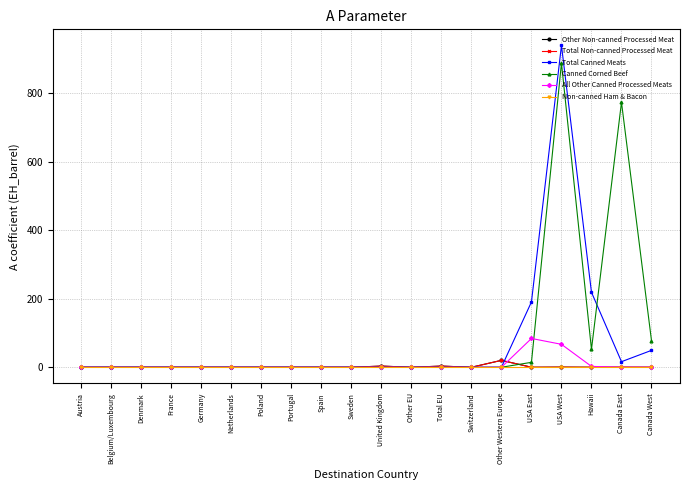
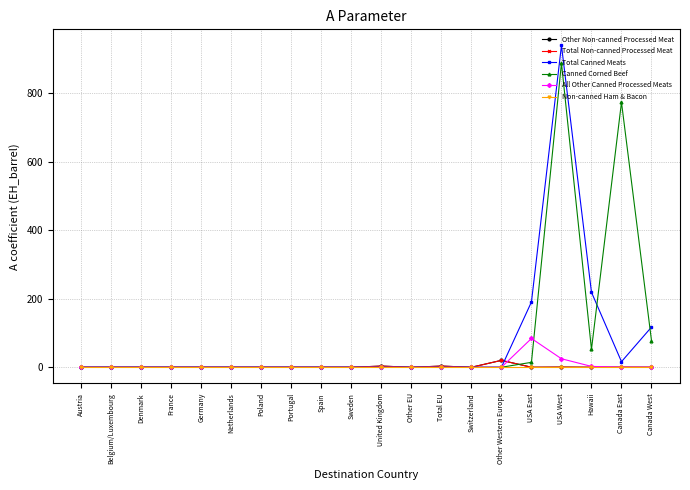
All Other Canned Processed Meats, USA West: 70 -> 20
Total Canned Meats, Canada West: 50 -> 120
